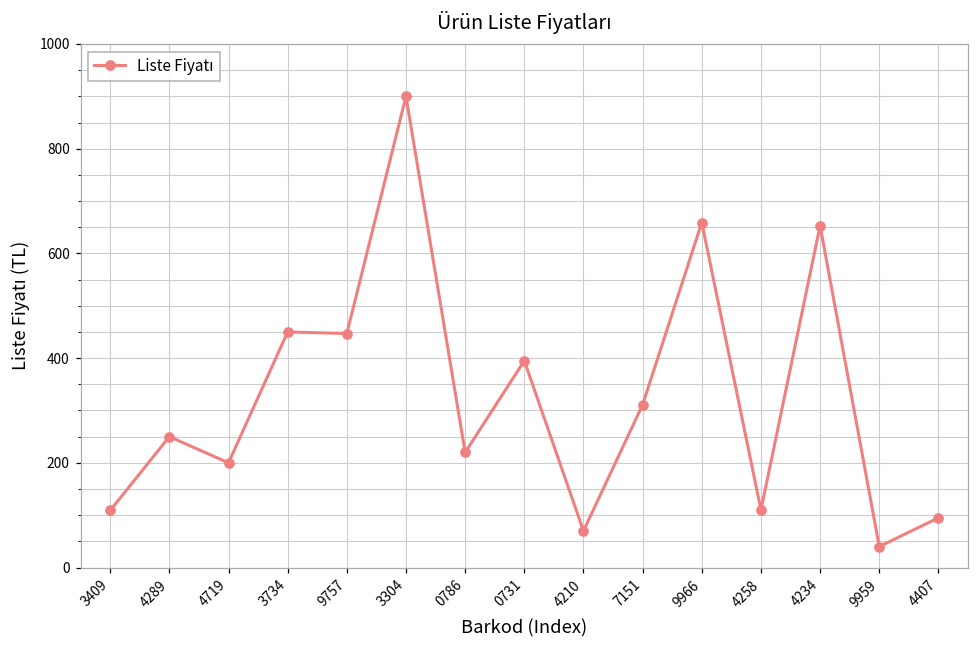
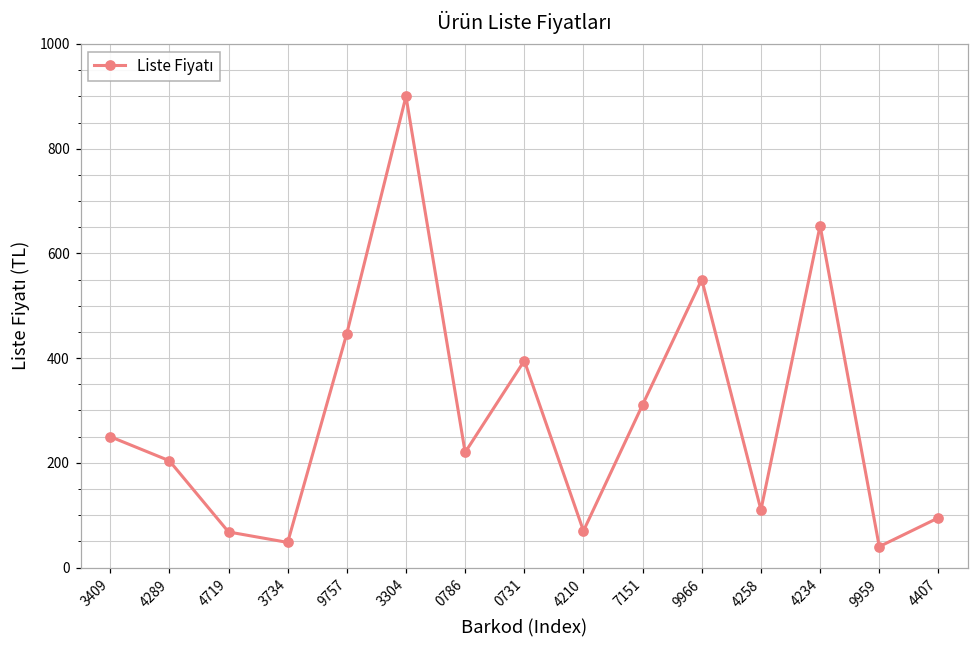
3409: 110 -> 250
4289: 250 -> 200
4719: 200 -> 70
3734: 450 -> 50
9966: 660 -> 550
